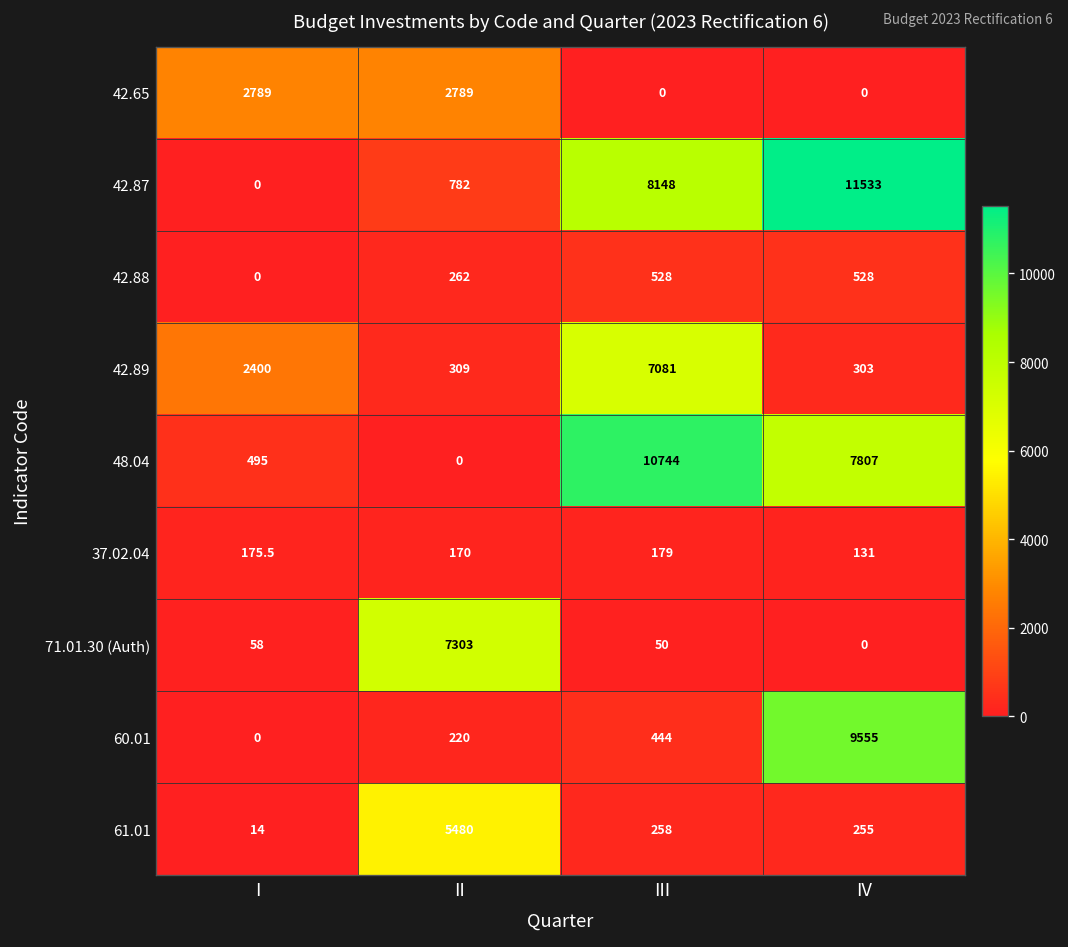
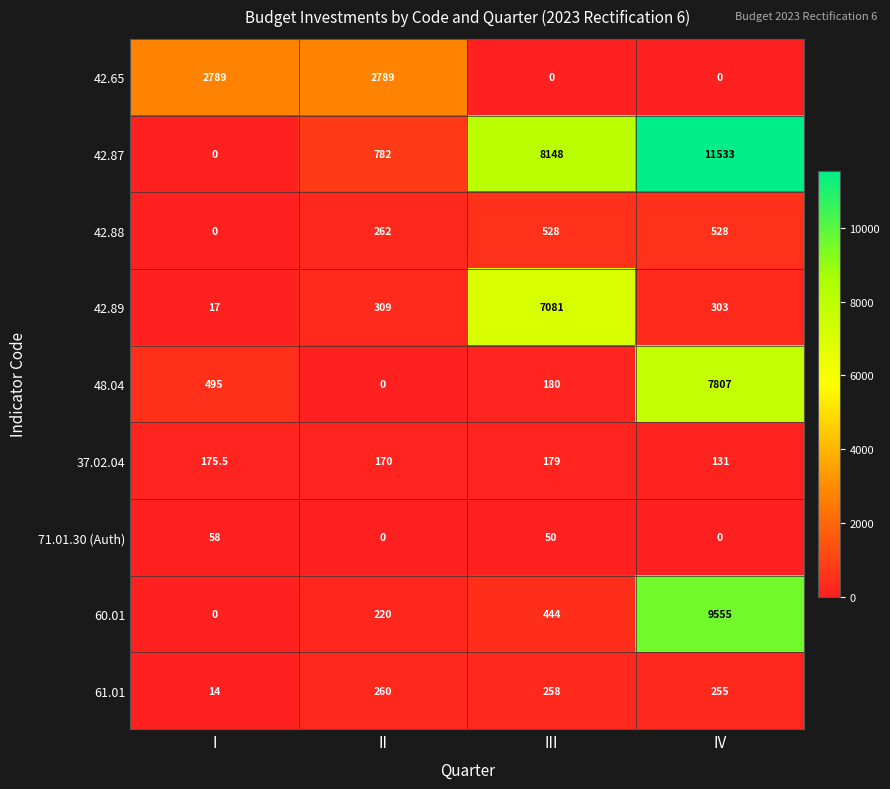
42.89, I: 2400 -> 17
48.04, III: 10744 -> 180
71.01.30 (Auth), II: 7303 -> 0
61.01, II: 5480 -> 260
